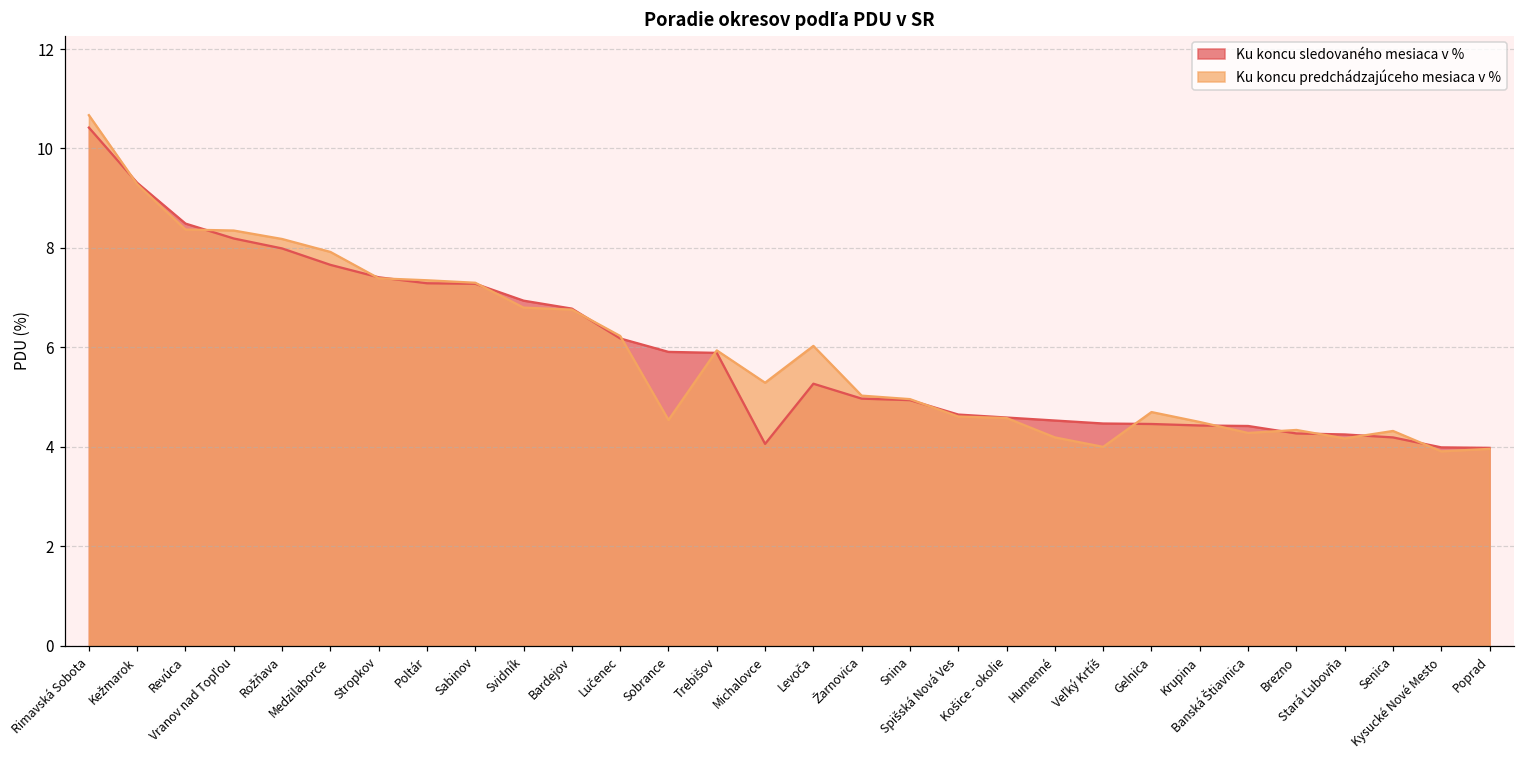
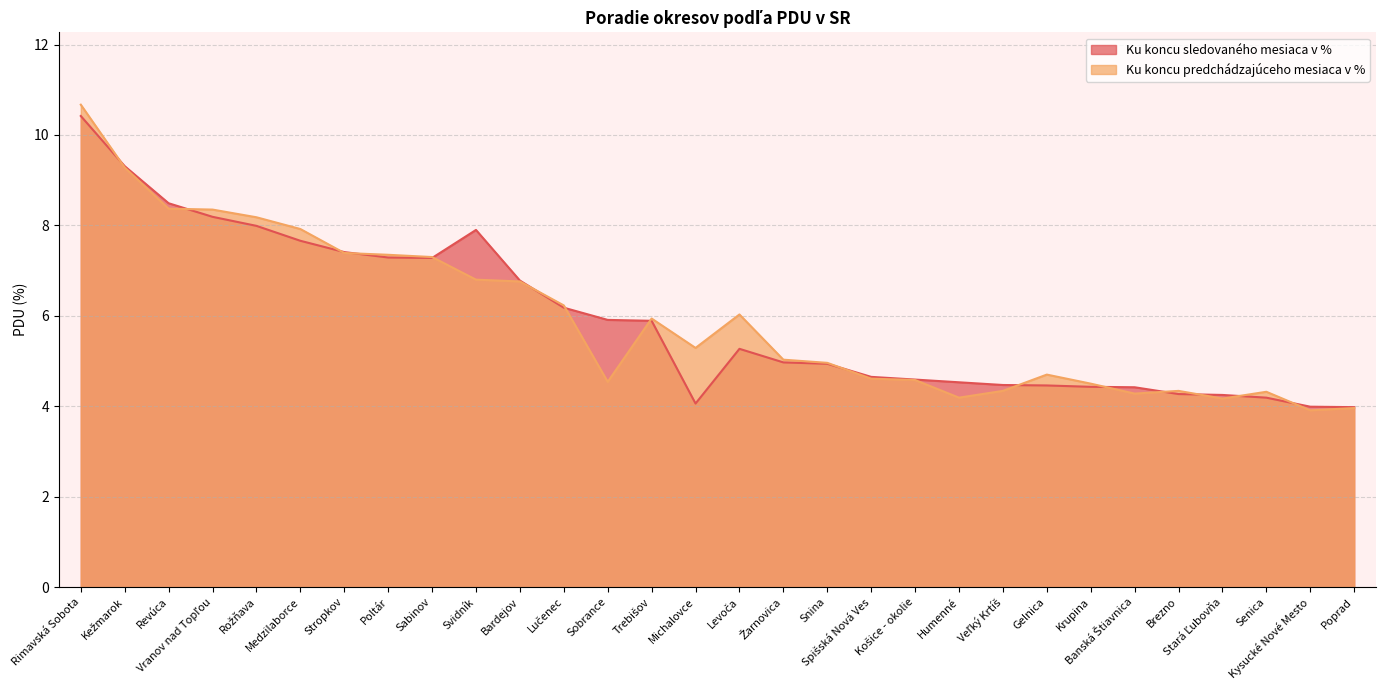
Ku koncu sledovaného mesiaca v %, Svidník: 6.9 -> 7.9
Ku koncu predchádzajúceho mesiaca v %, Veľký Krtíš: 4.0 -> 4.3
